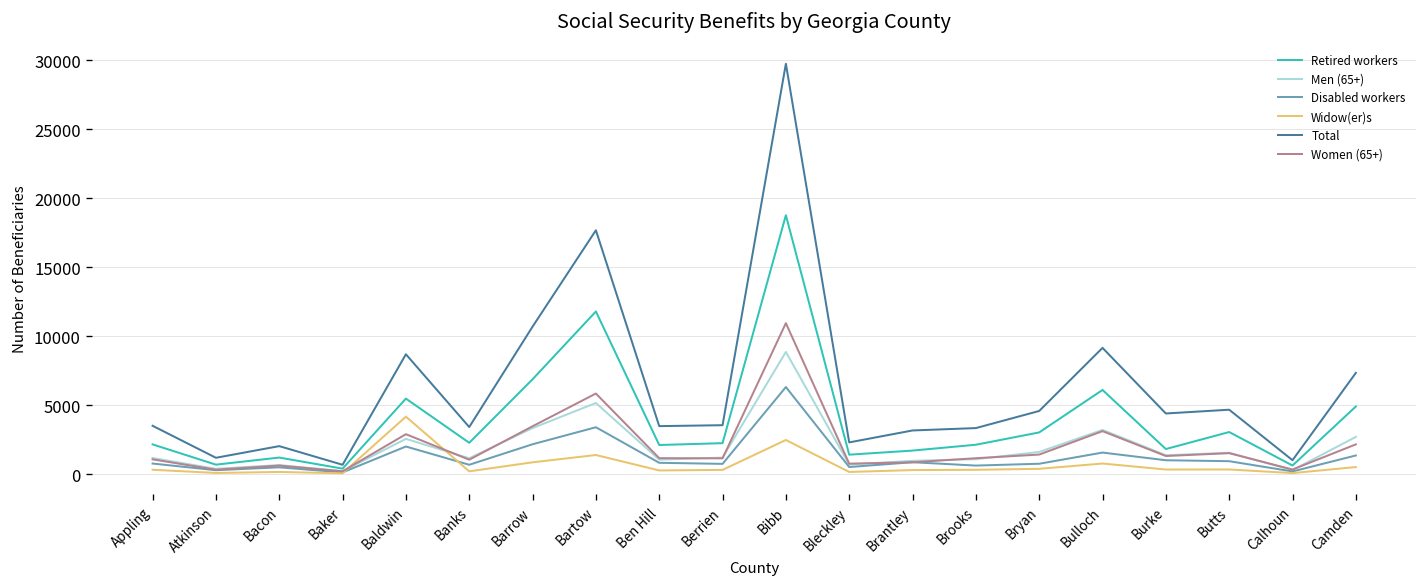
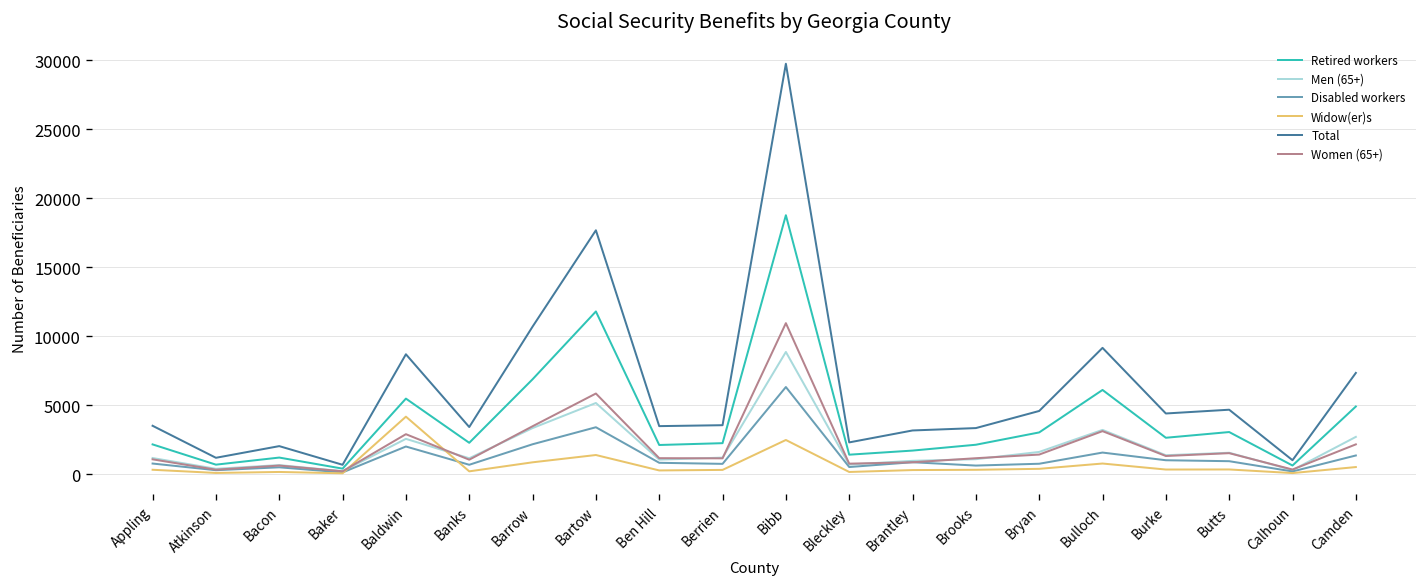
Retired workers, Burke: 1800 -> 2700
